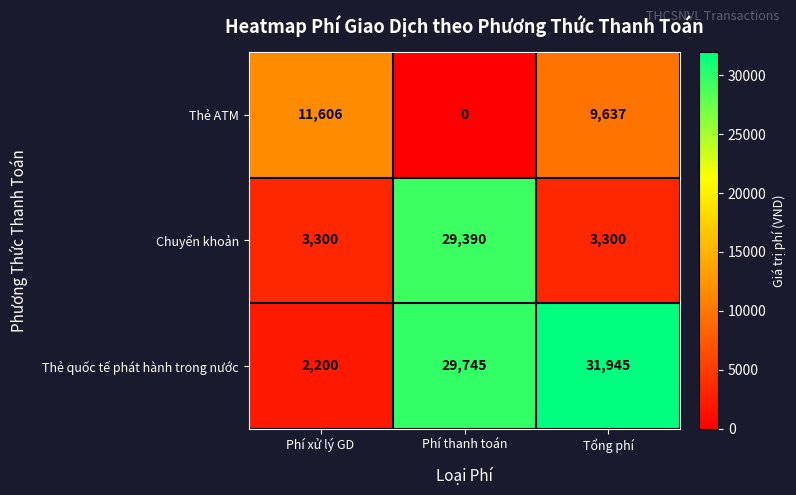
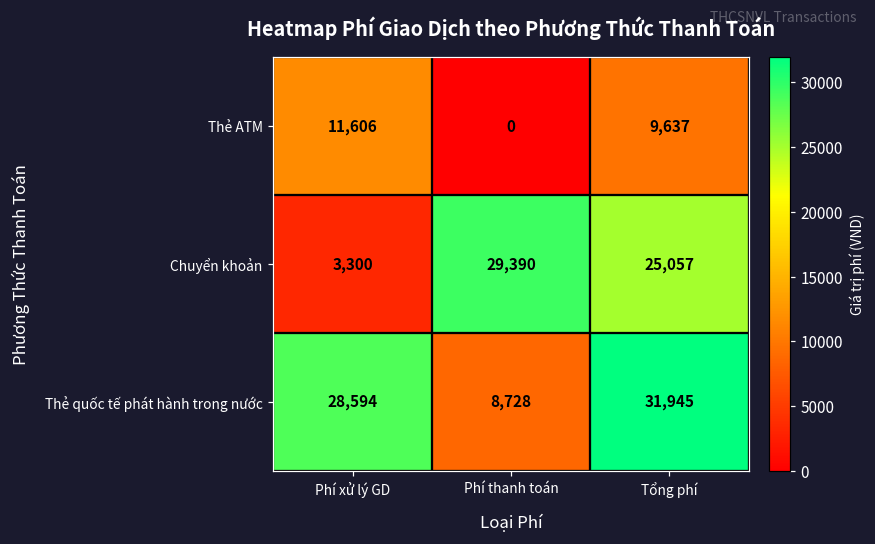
Chuyển khoản, Tổng phí: 3,300 -> 25,057
Thẻ quốc tế phát hành trong nước, Phí xử lý GD: 2,200 -> 28,594
Thẻ quốc tế phát hành trong nước, Phí thanh toán: 29,745 -> 8,728
